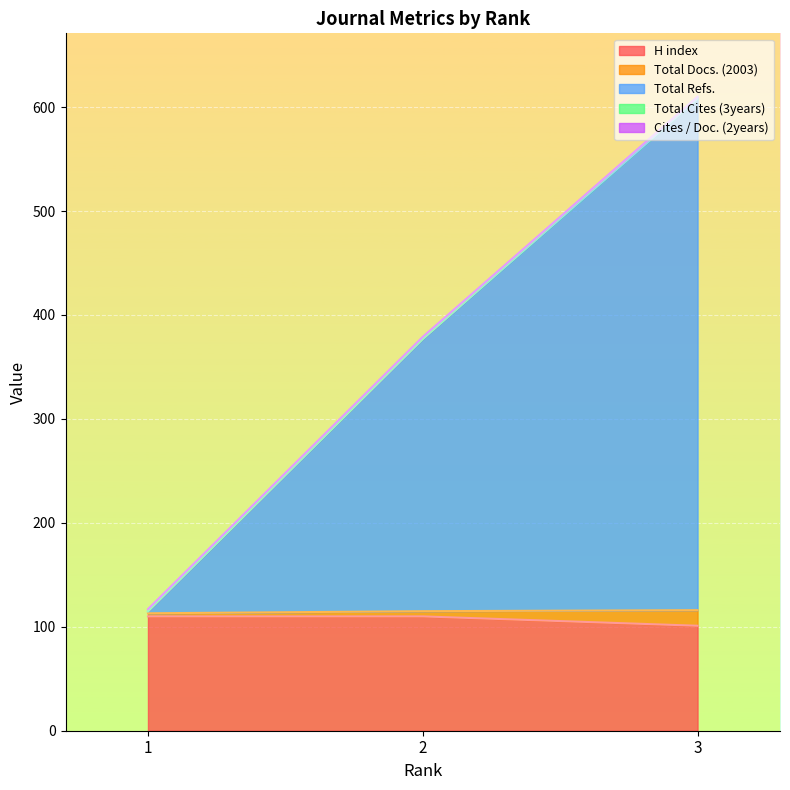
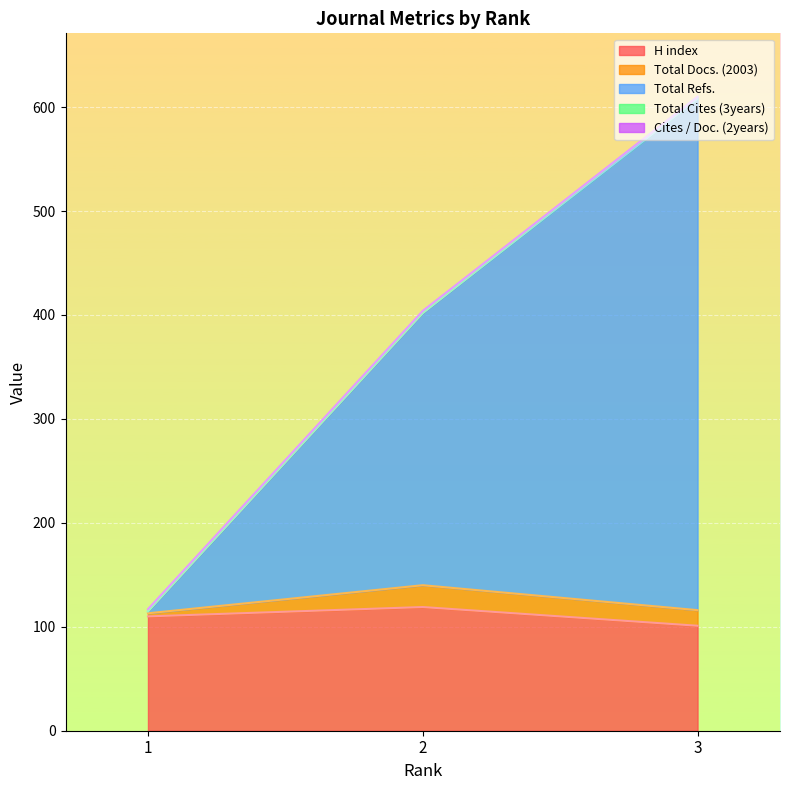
H index, 2: 110 -> 119
Total Docs. (2003), 2: 5 -> 21
